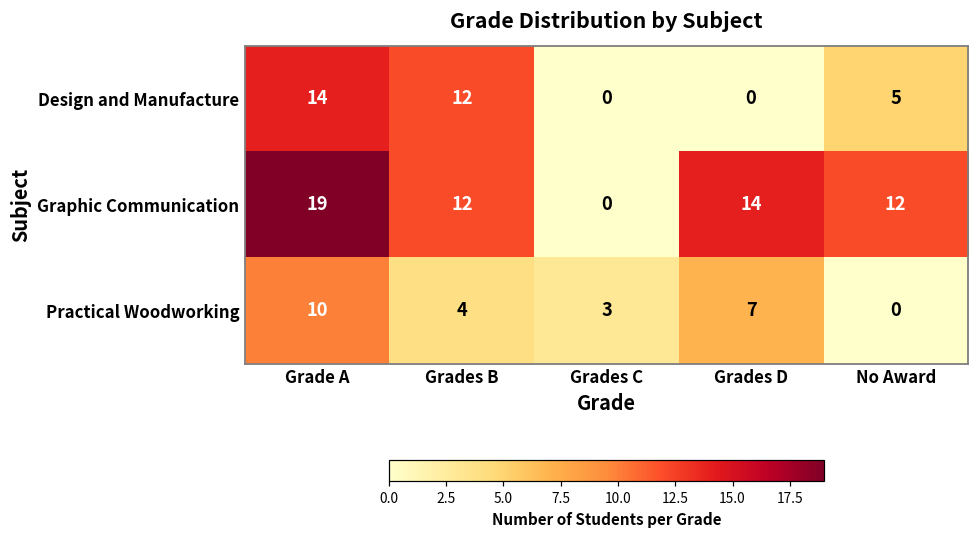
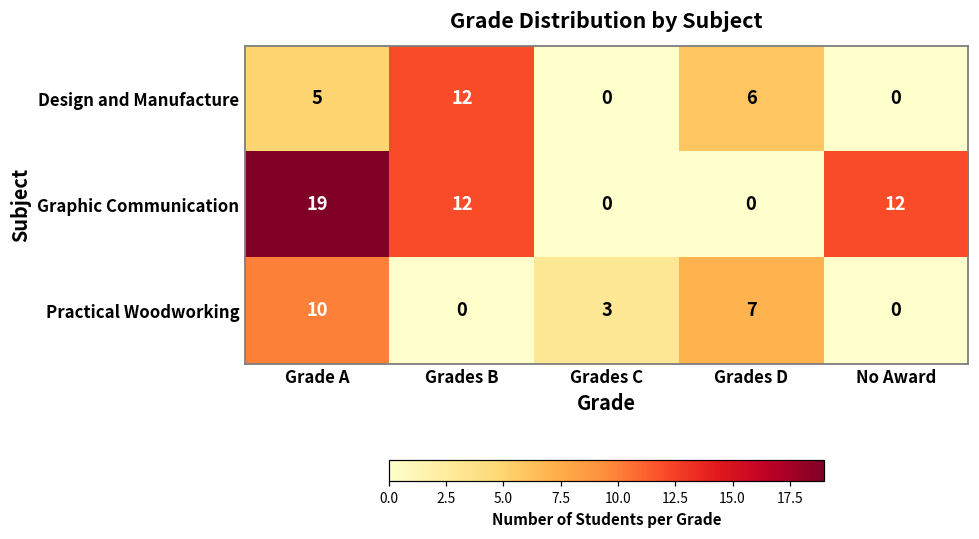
Design and Manufacture, Grade A: 14 -> 5
Design and Manufacture, Grades D: 0 -> 6
Design and Manufacture, No Award: 5 -> 0
Graphic Communication, Grades D: 14 -> 0
Practical Woodworking, Grades B: 4 -> 0
